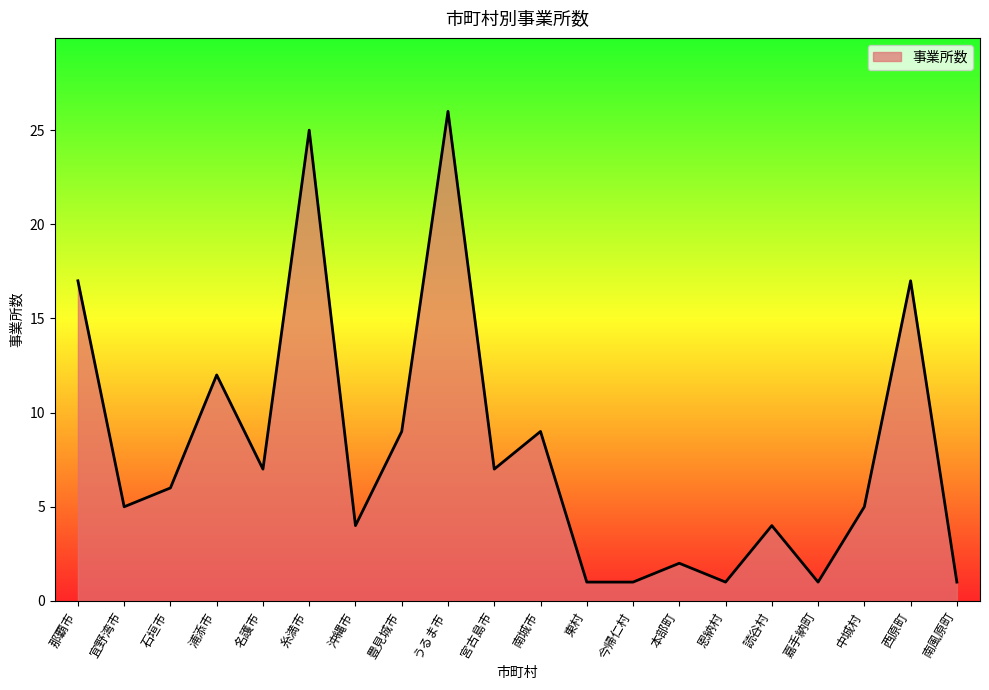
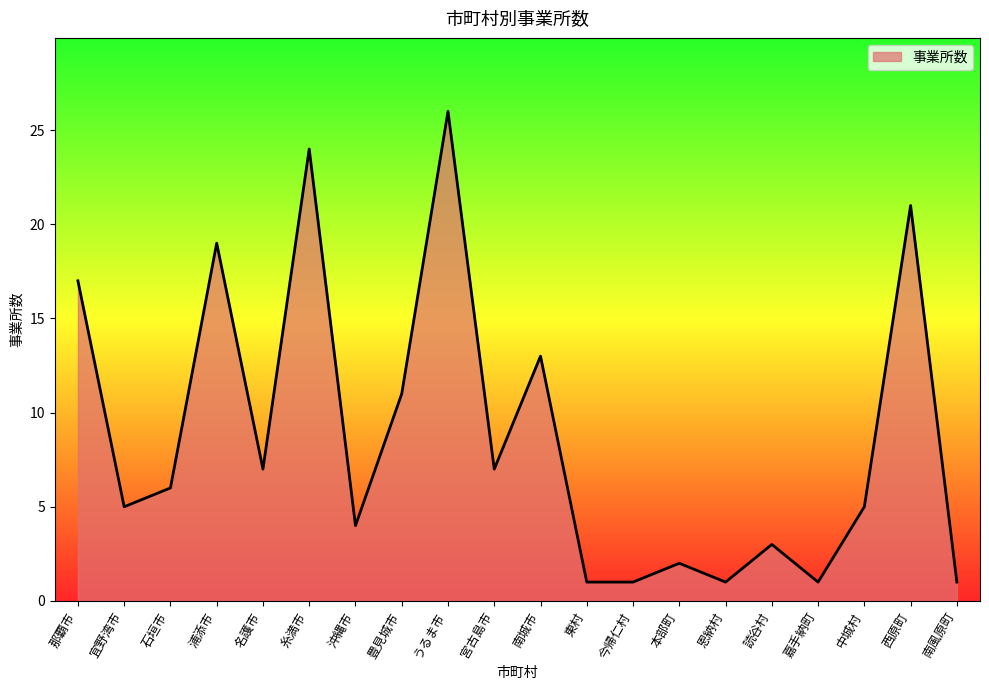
浦添市: 12 -> 19
糸満市: 25 -> 24
豊見城市: 9 -> 11
南城市: 9 -> 13
読谷村: 4 -> 3
西原町: 17 -> 21
